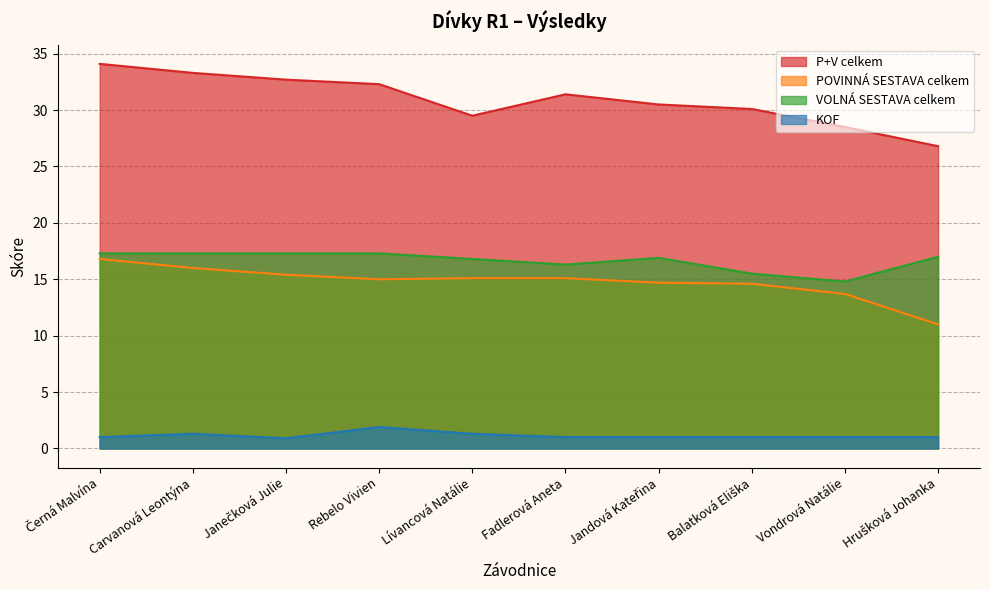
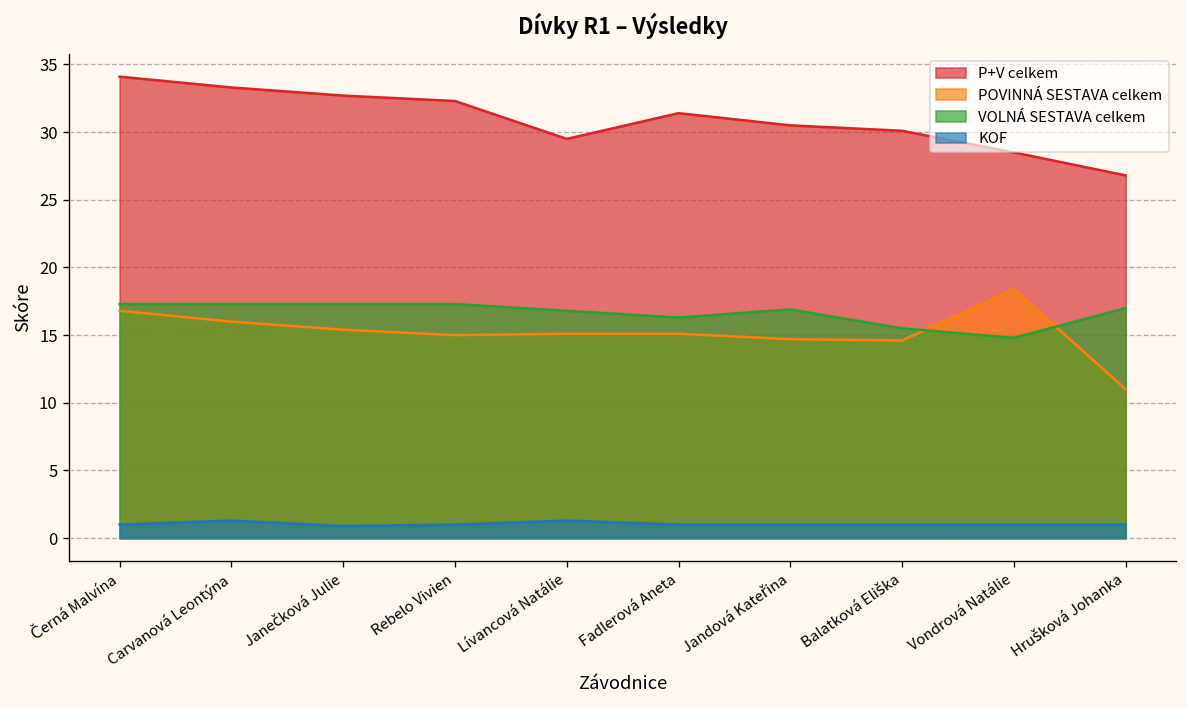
KOF, Rebelo Vivien: 1.9 -> 1.0
POVINNÁ SESTAVA celkem, Vondrová Natálie: 13.7 -> 18.4
